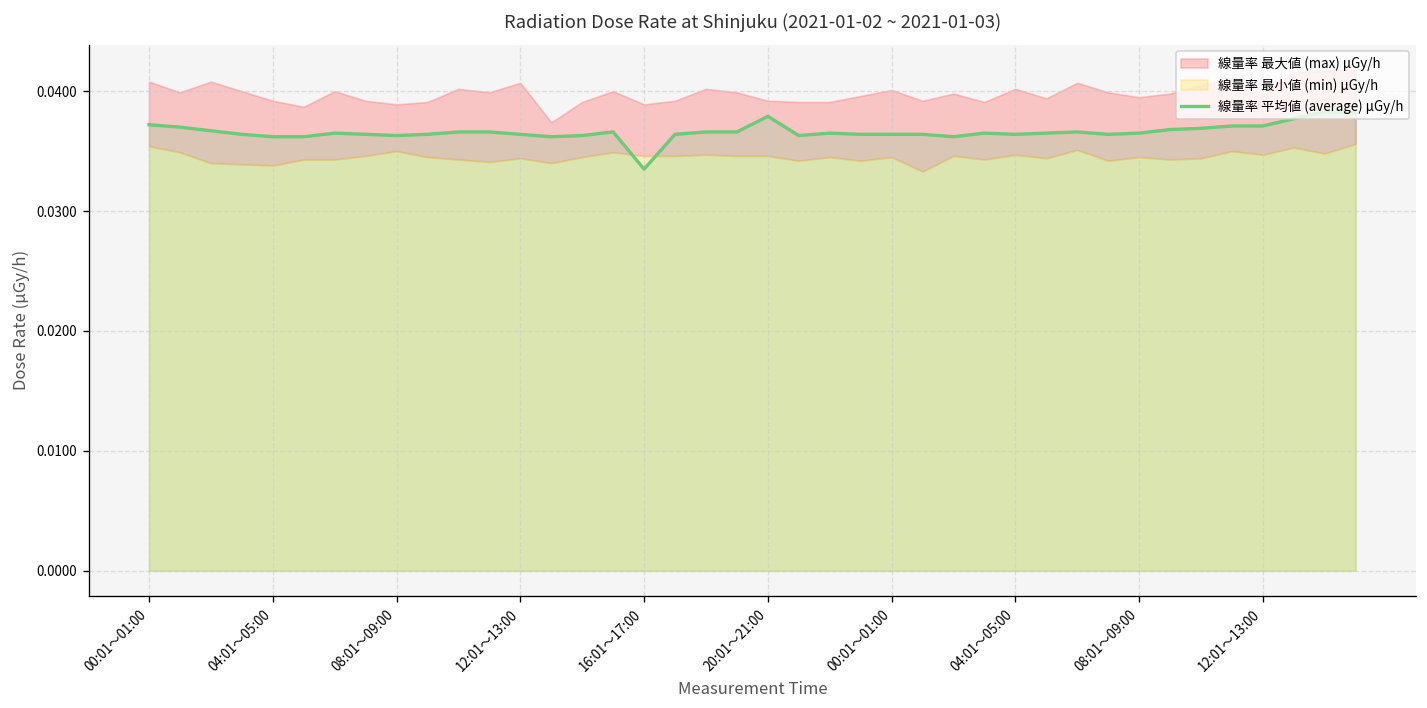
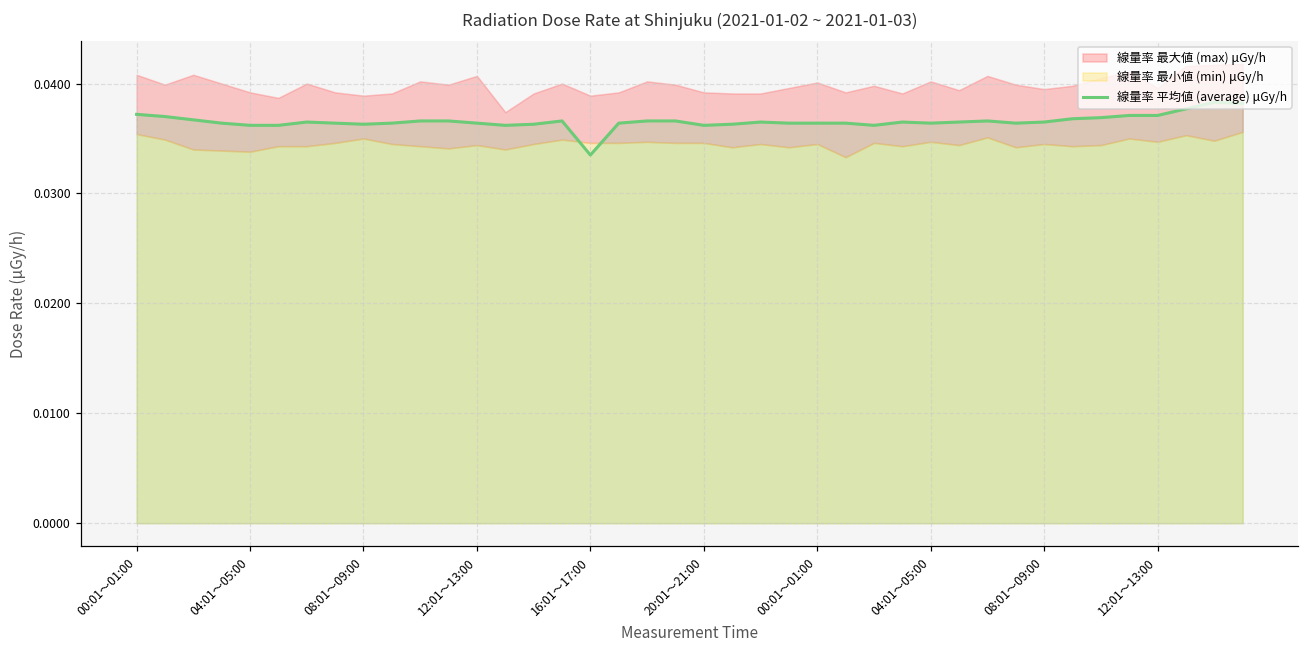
線量率 平均値 (average) μGy/h, 20:01～21:00: 0.038 -> 0.036
